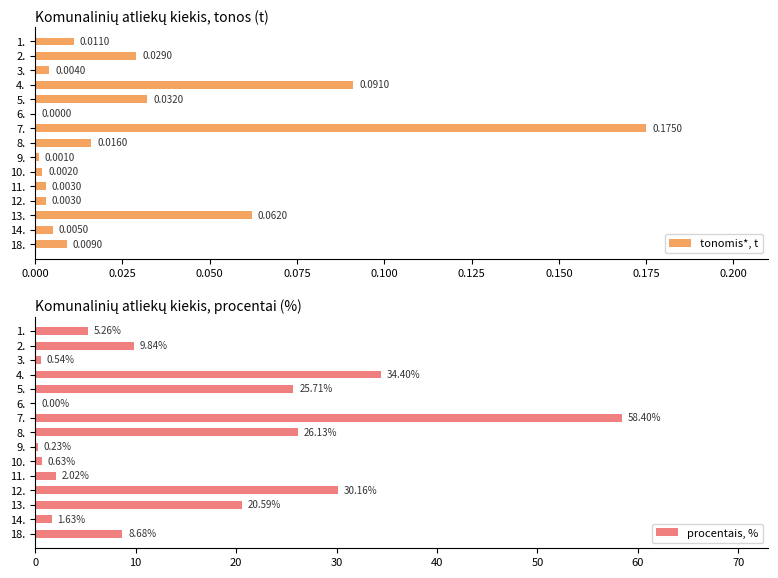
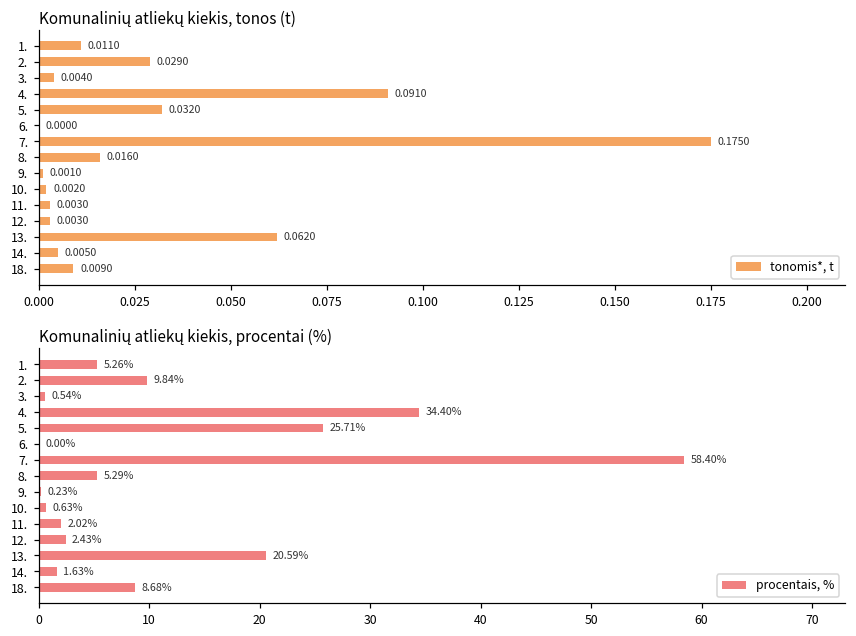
Komunalinių atliekų kiekis, procentai (%), 8.: 26.13% -> 5.29%
Komunalinių atliekų kiekis, procentai (%), 12.: 30.16% -> 2.43%
